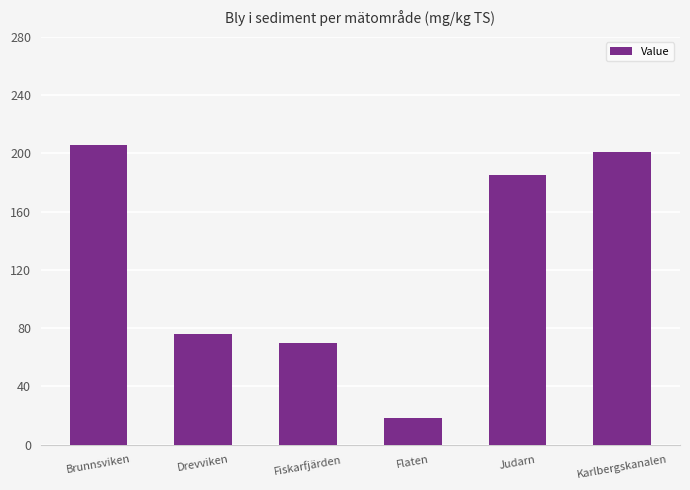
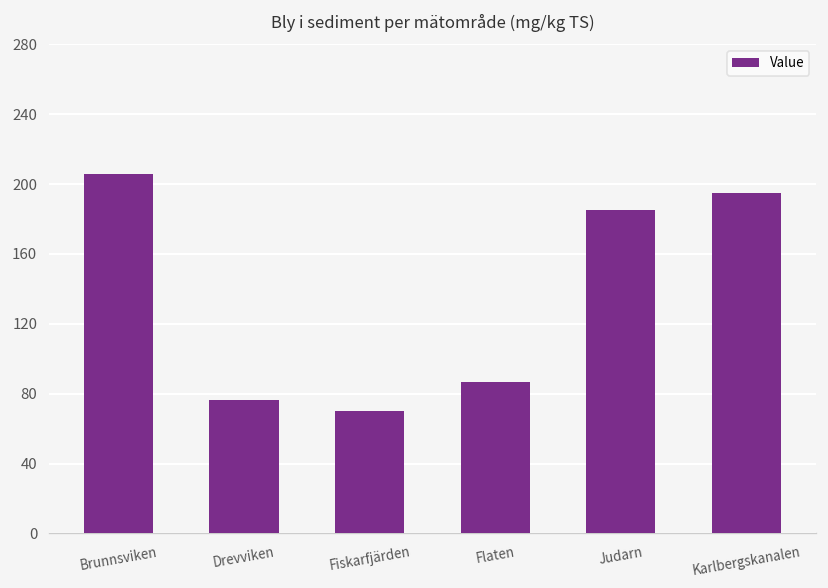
Flaten: 18 -> 87
Karlbergskanalen: 201 -> 195
